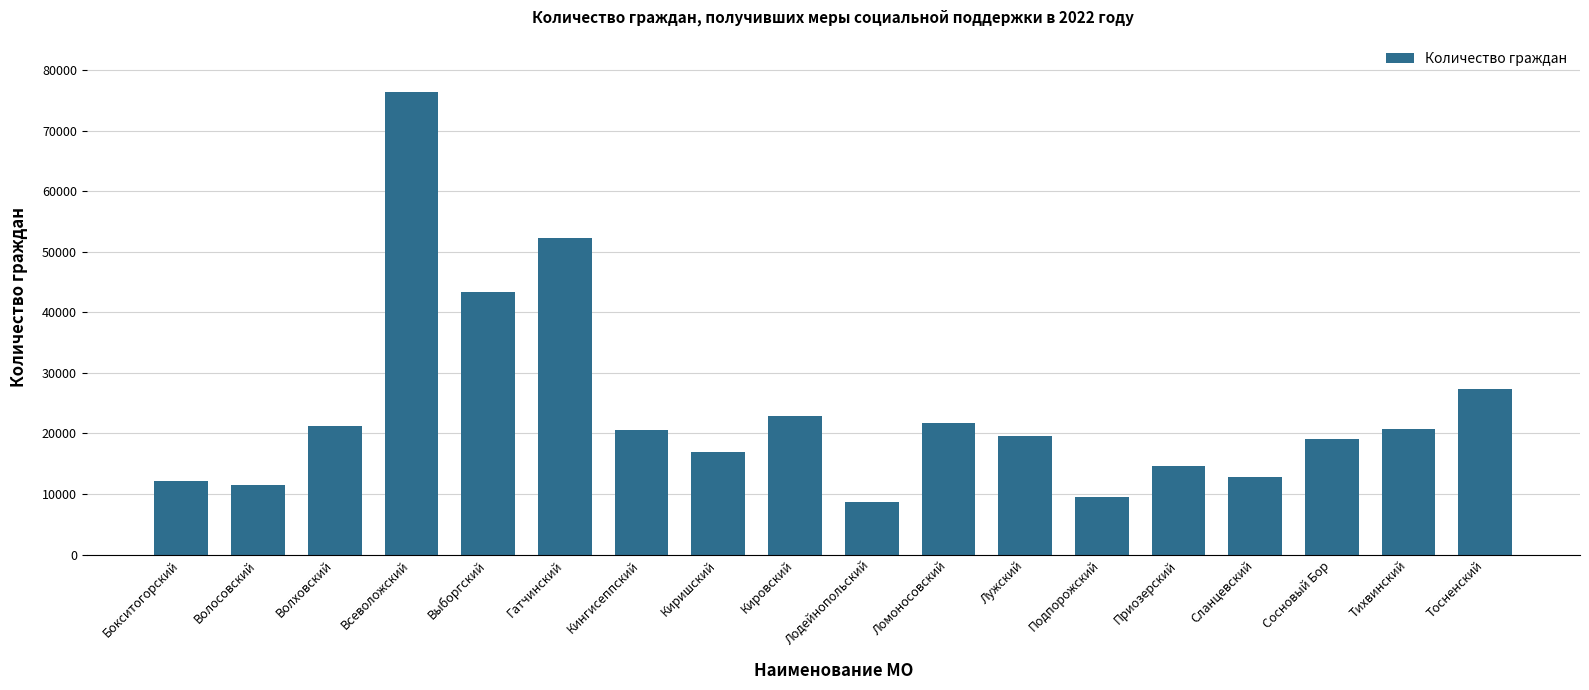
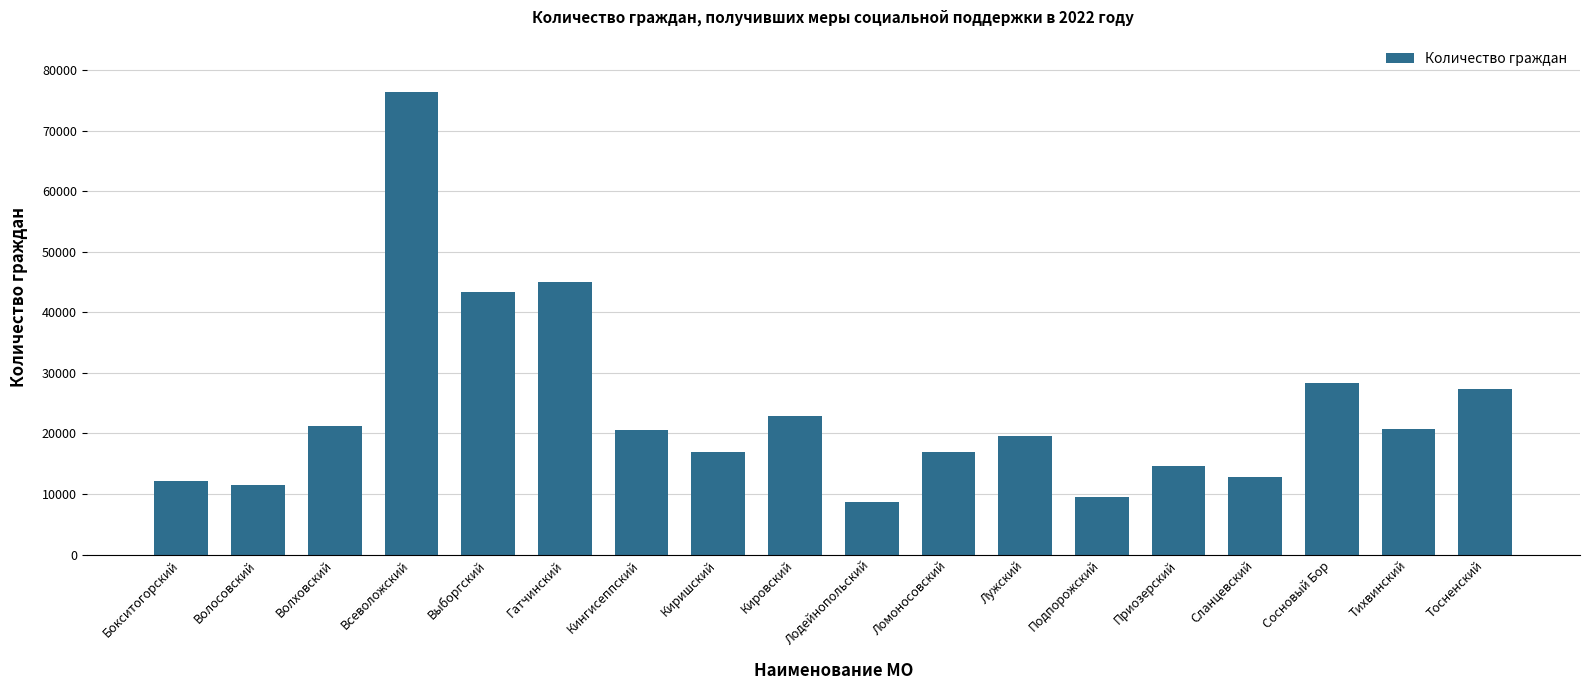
Гатчинский: 52000 -> 45000
Ломоносовский: 22000 -> 17000
Сосновый Бор: 19000 -> 28000
